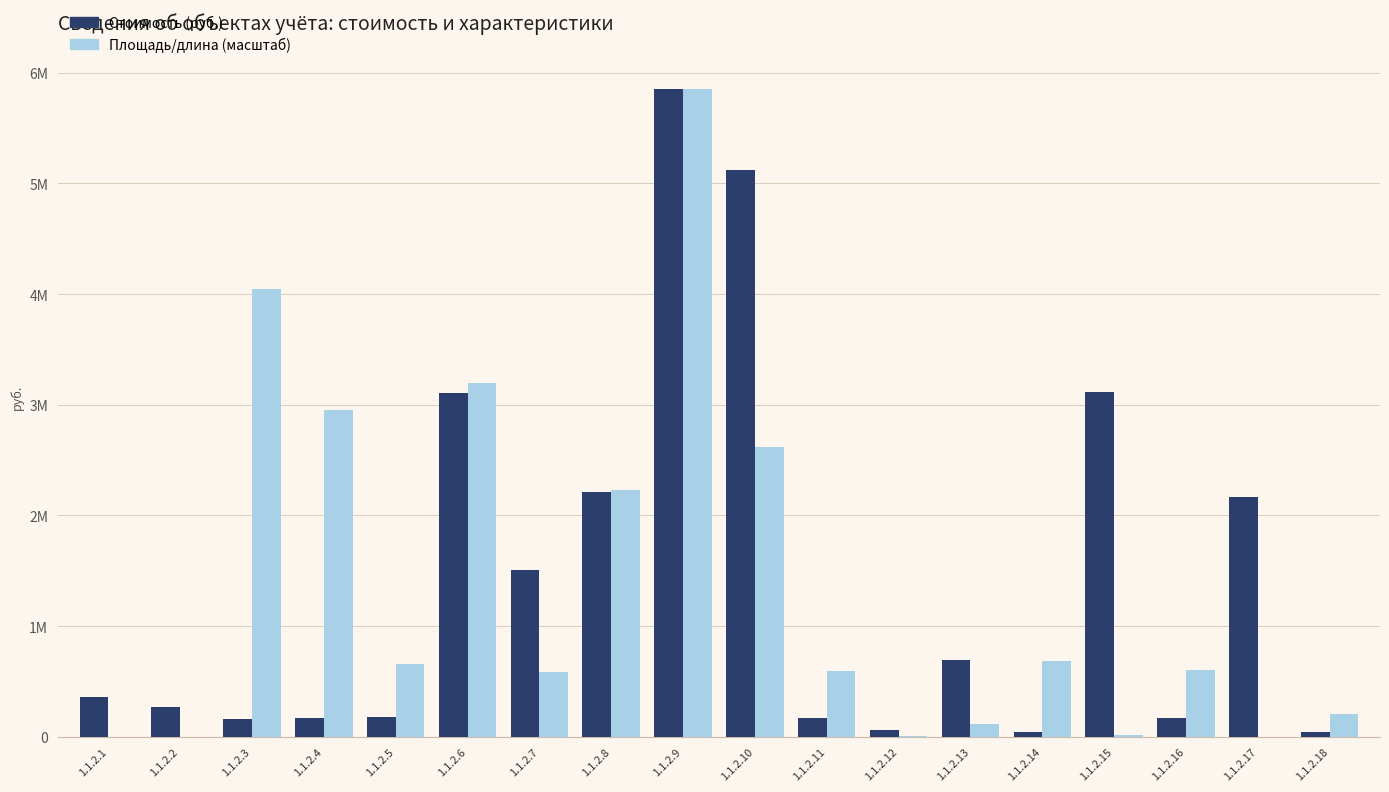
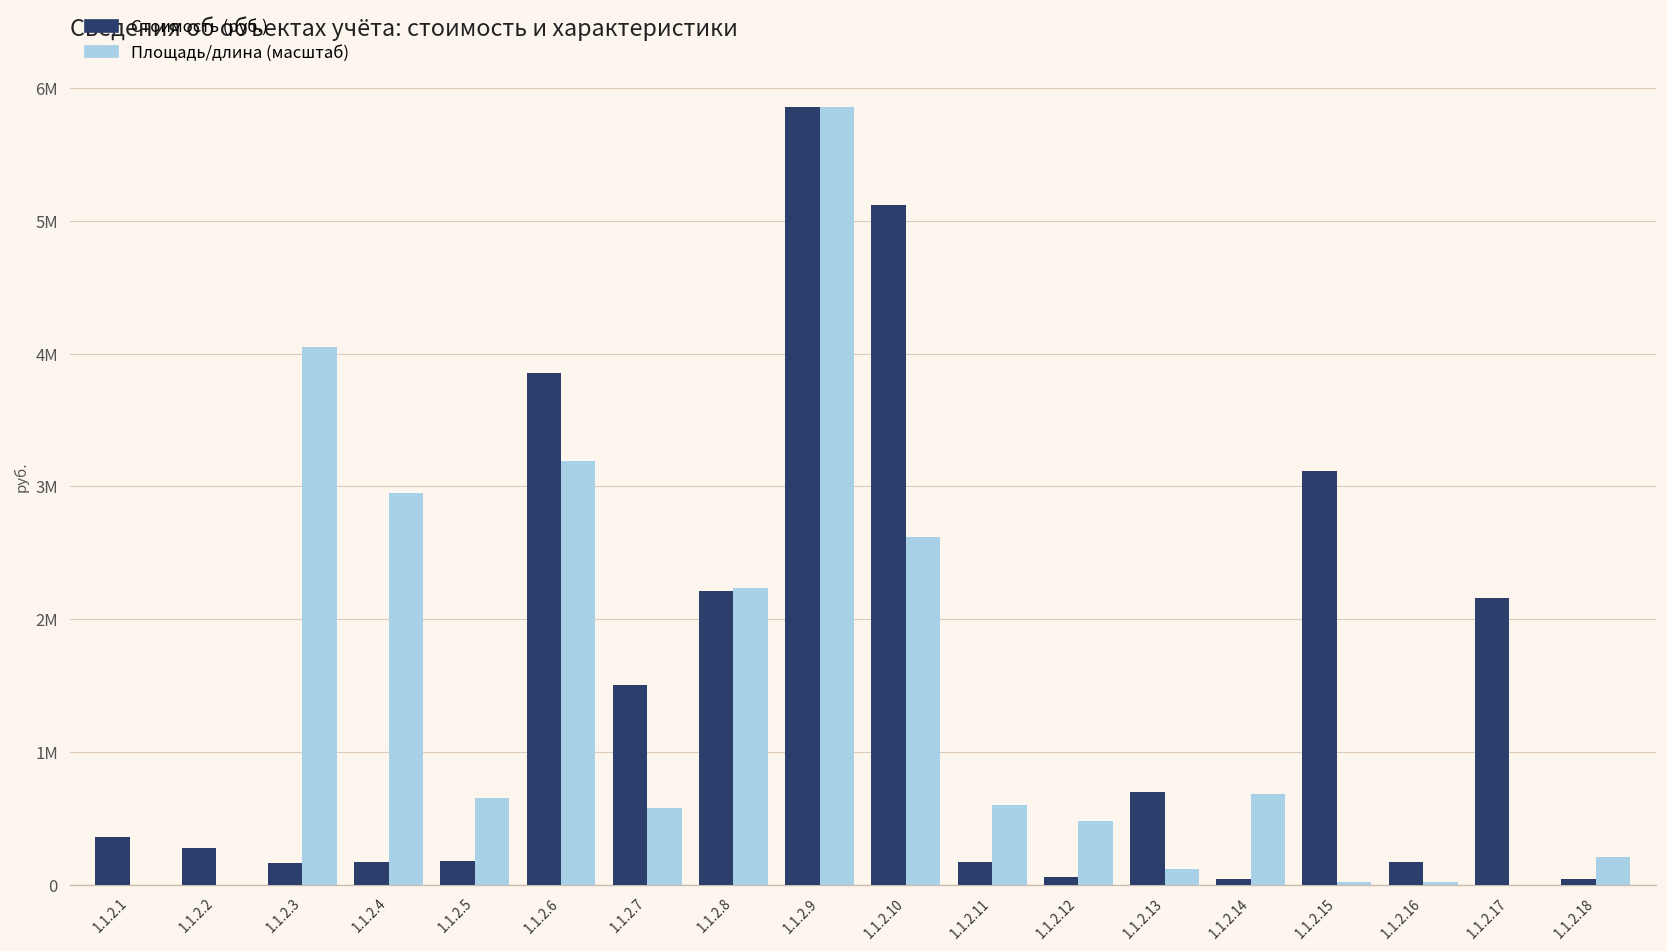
Стоимость (руб.), 1.1.2.6: 3.10М -> 3.85М
Площадь/длина (масштаб), 1.1.2.12: 0.01М -> 0.48М
Площадь/длина (масштаб), 1.1.2.16: 0.61М -> 0.02М
